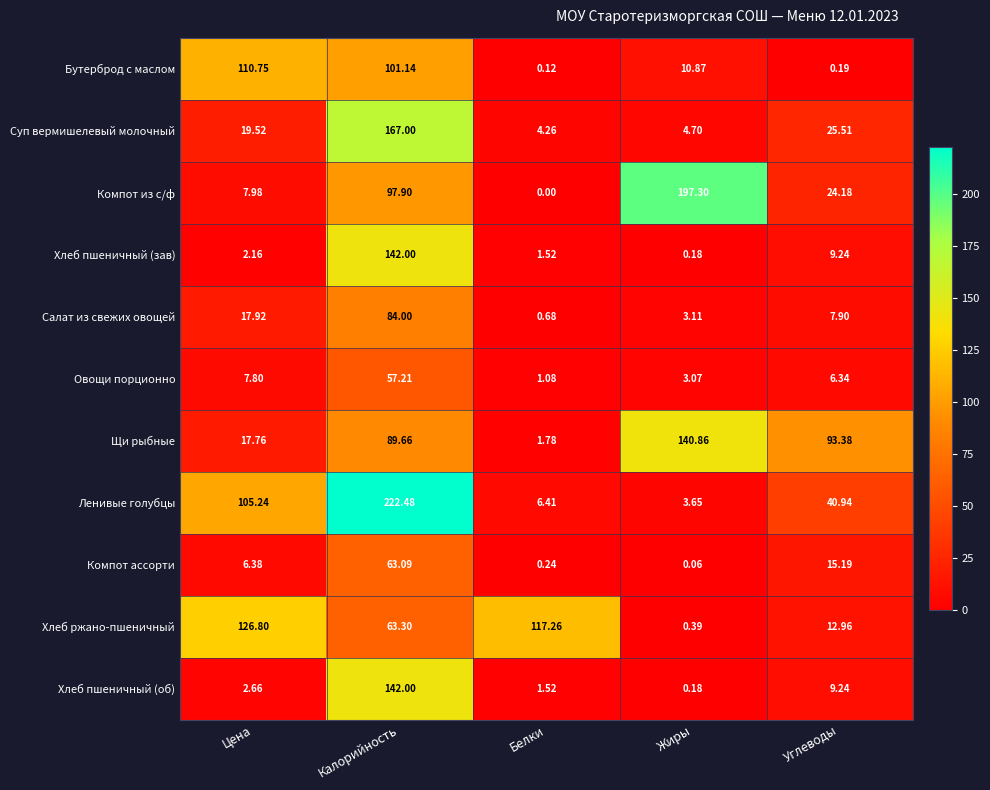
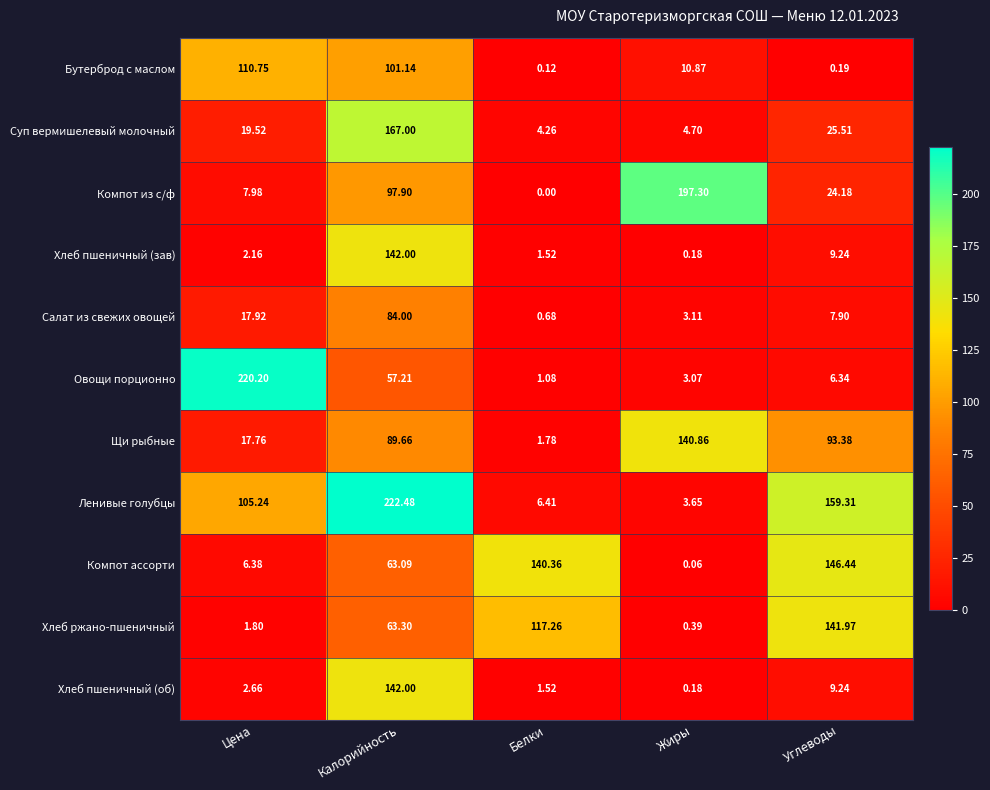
Овощи порционно, Цена: 7.80 -> 220.20
Ленивые голубцы, Углеводы: 40.94 -> 159.31
Компот ассорти, Белки: 0.24 -> 140.36
Компот ассорти, Углеводы: 15.19 -> 146.44
Хлеб ржано-пшеничный, Цена: 126.80 -> 1.80
Хлеб ржано-пшеничный, Углеводы: 12.96 -> 141.97
